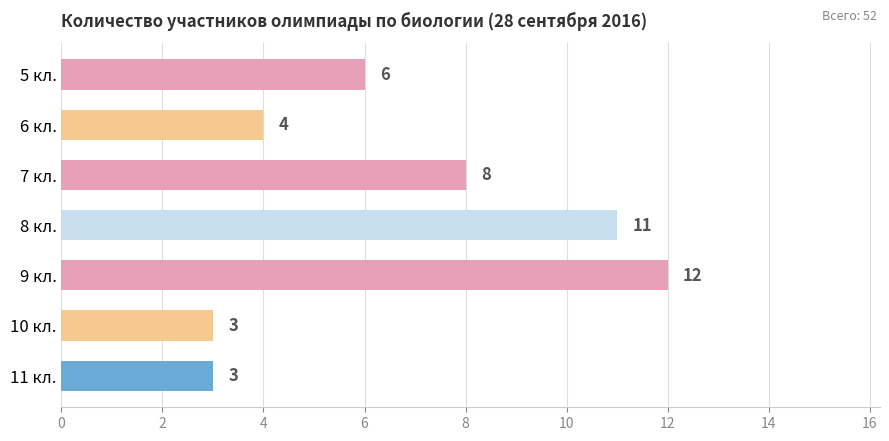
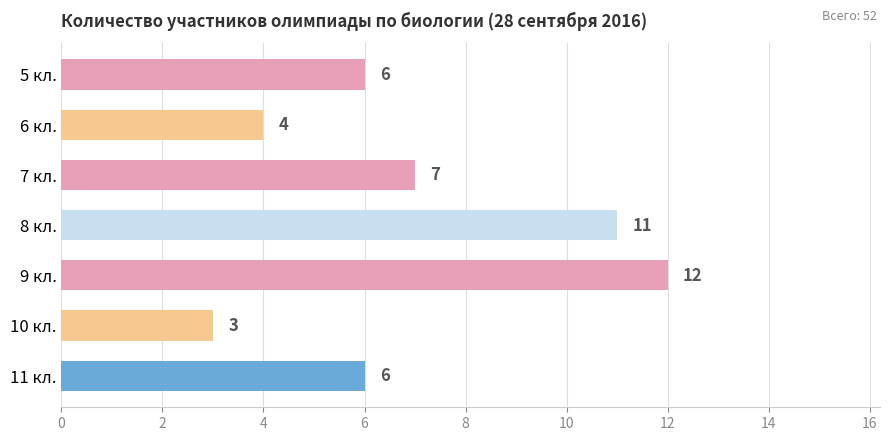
7 кл.: 8 -> 7
11 кл.: 3 -> 6
